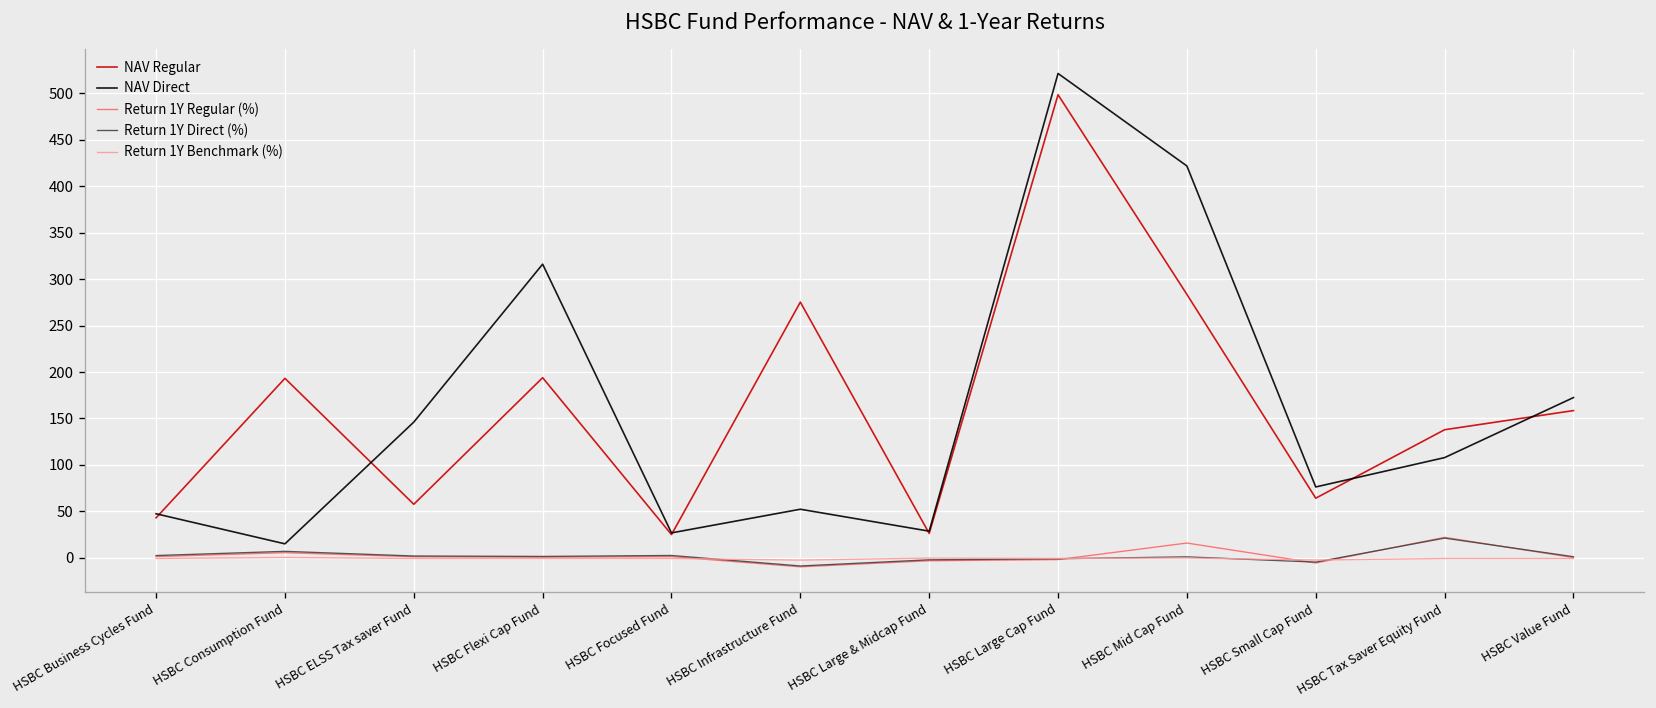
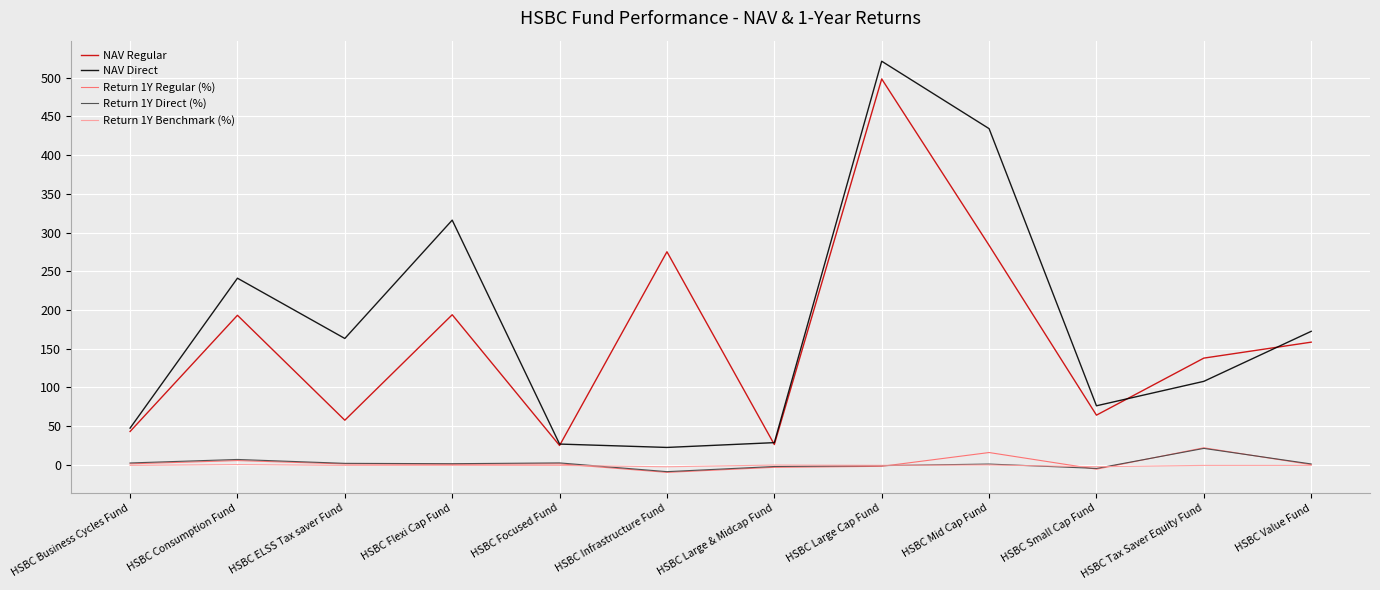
NAV Direct, HSBC Consumption Fund: 20 -> 240
NAV Direct, HSBC ELSS Tax saver Fund: 150 -> 160
NAV Direct, HSBC Infrastructure Fund: 50 -> 20
NAV Direct, HSBC Mid Cap Fund: 420 -> 430
